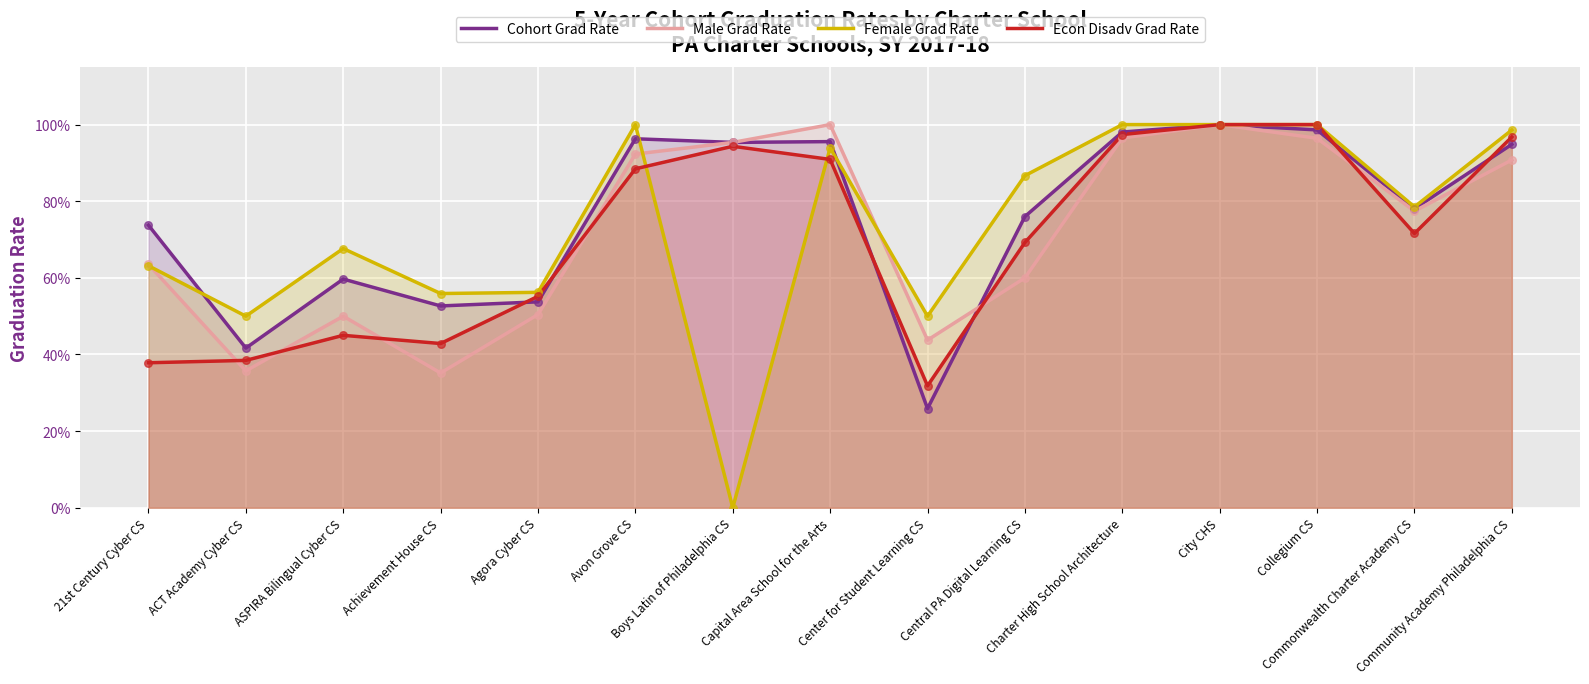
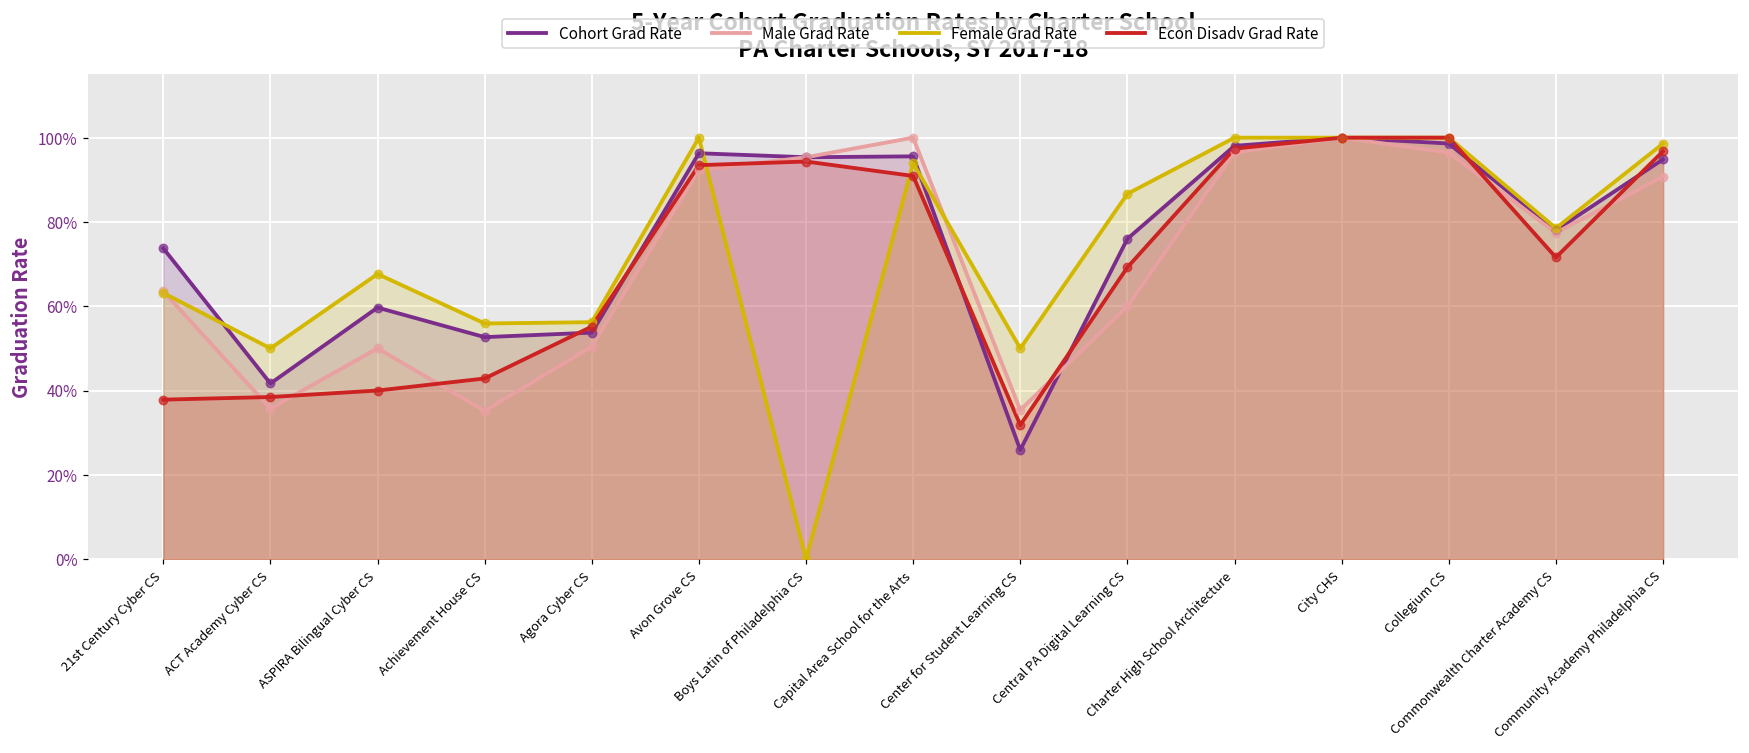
Econ Disadv Grad Rate, ASPIRA Bilingual Cyber CS: 45% -> 40%
Econ Disadv Grad Rate, Avon Grove CS: 88% -> 93%
Male Grad Rate, Center for Student Learning CS: 44% -> 35%
